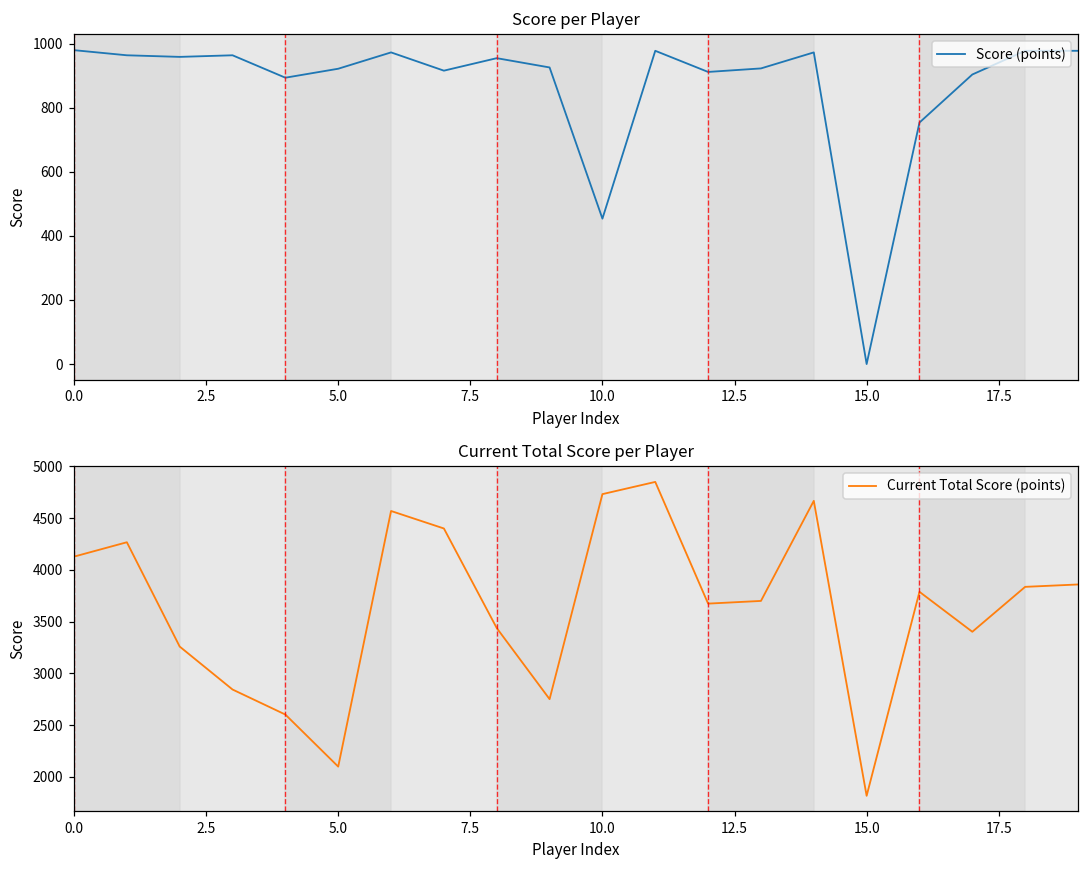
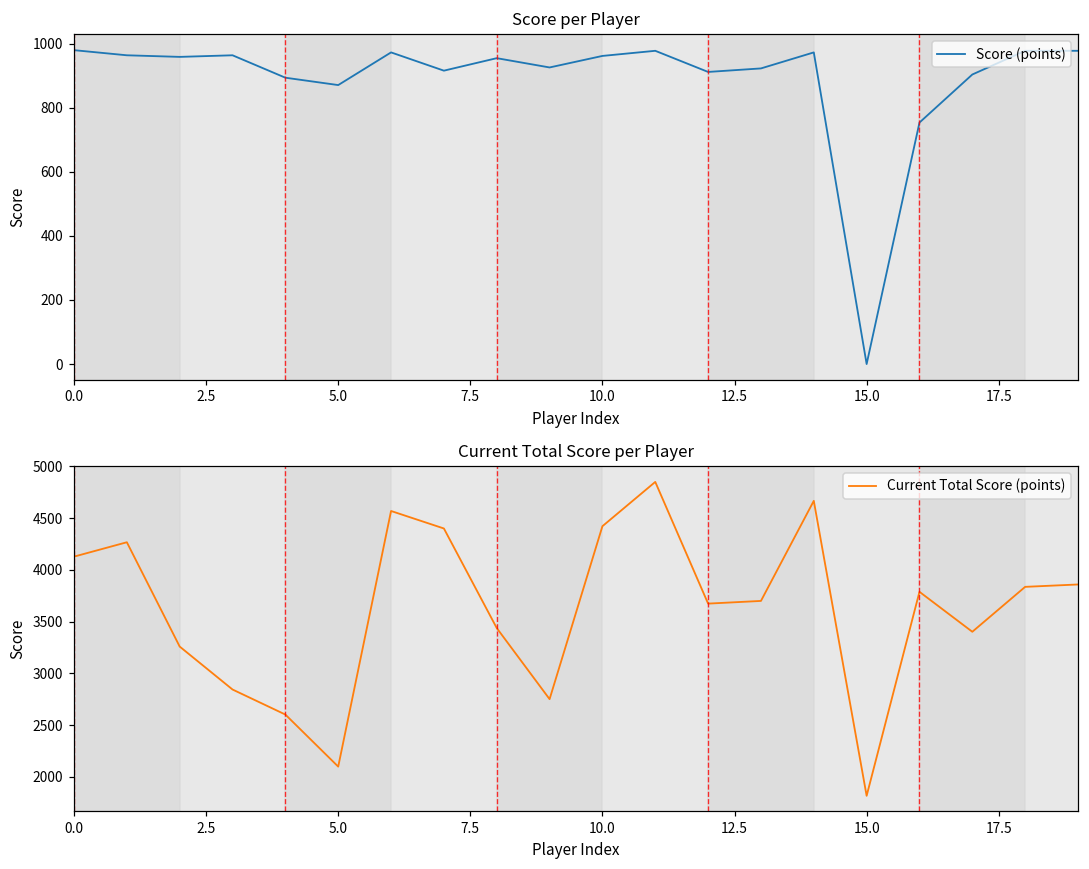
Score per Player, 5.0: 920 -> 870
Score per Player, 10.0: 450 -> 960
Current Total Score per Player, 10.0: 4700 -> 4400
